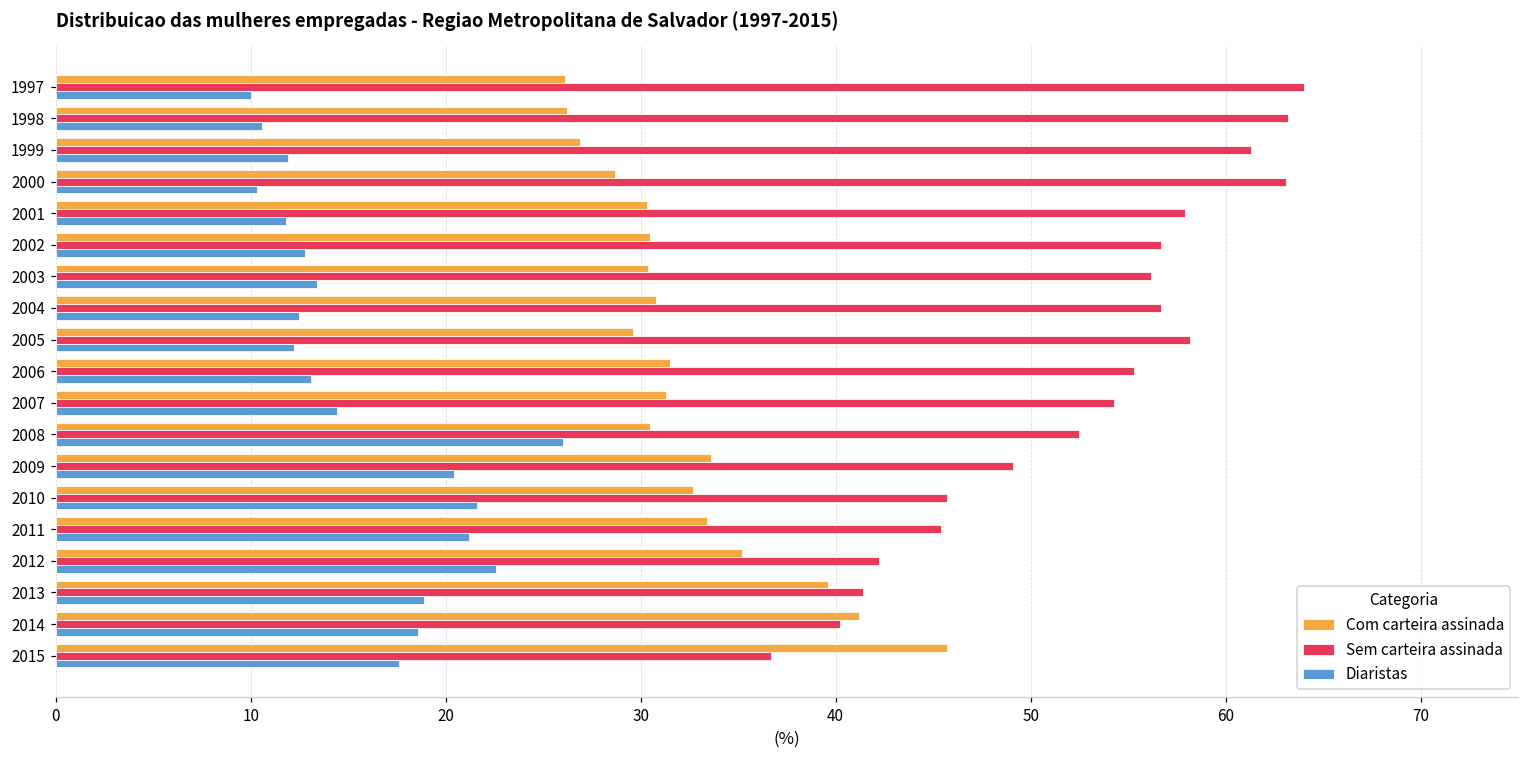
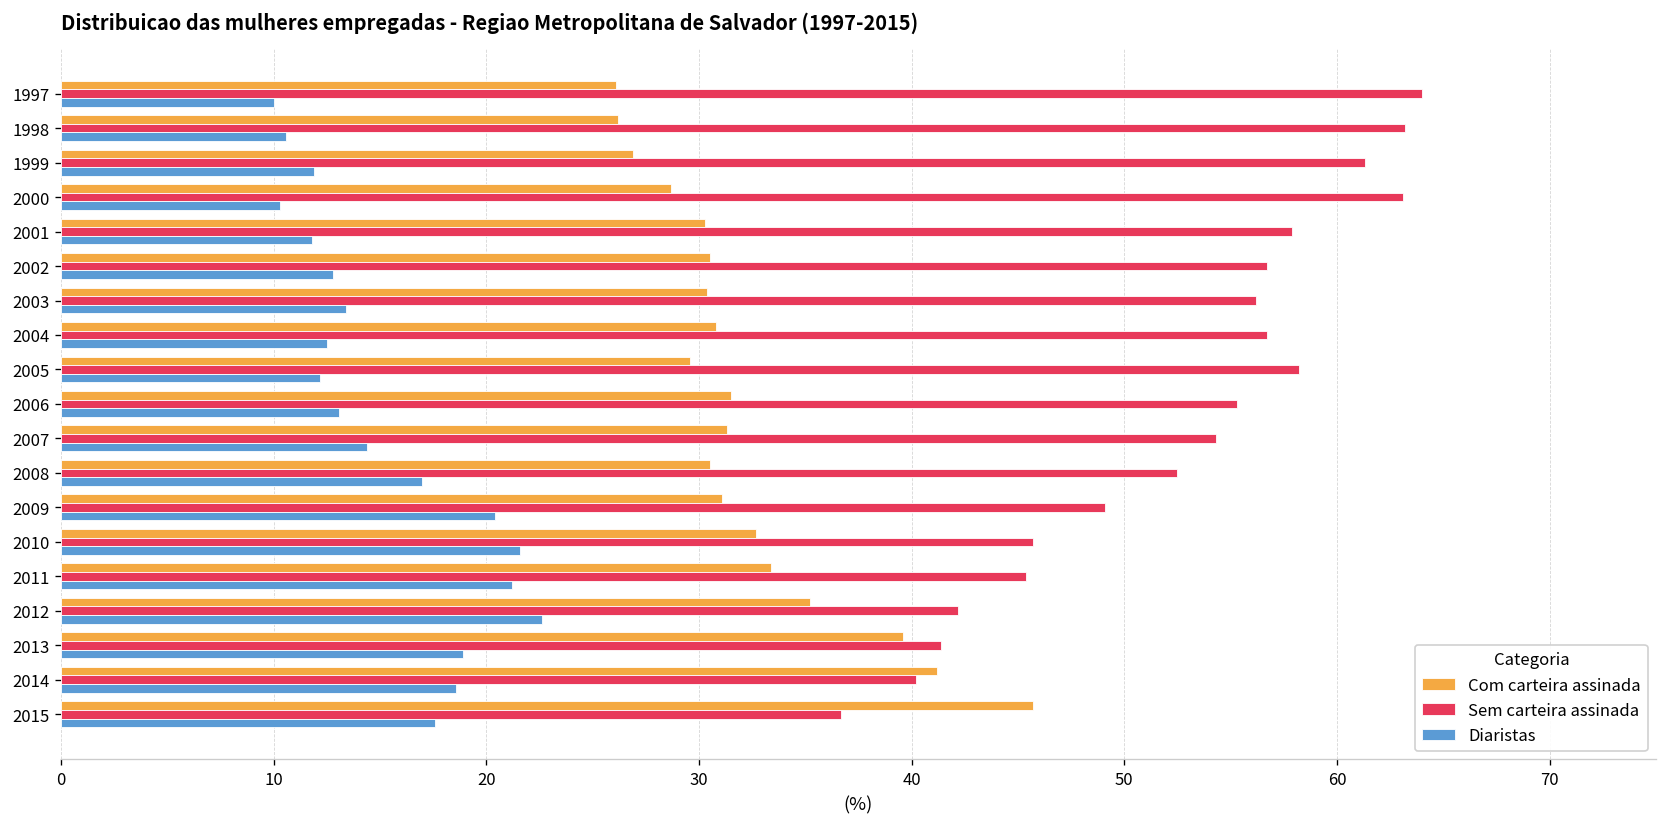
Diaristas, 2008: 26 -> 17
Com carteira assinada, 2009: 33.6 -> 31.1
